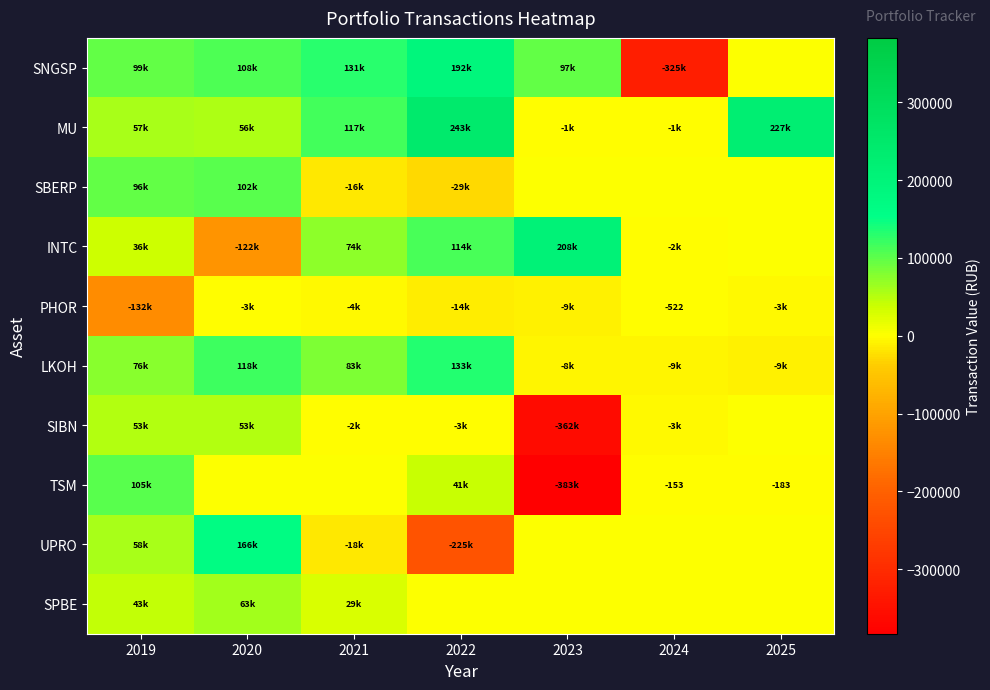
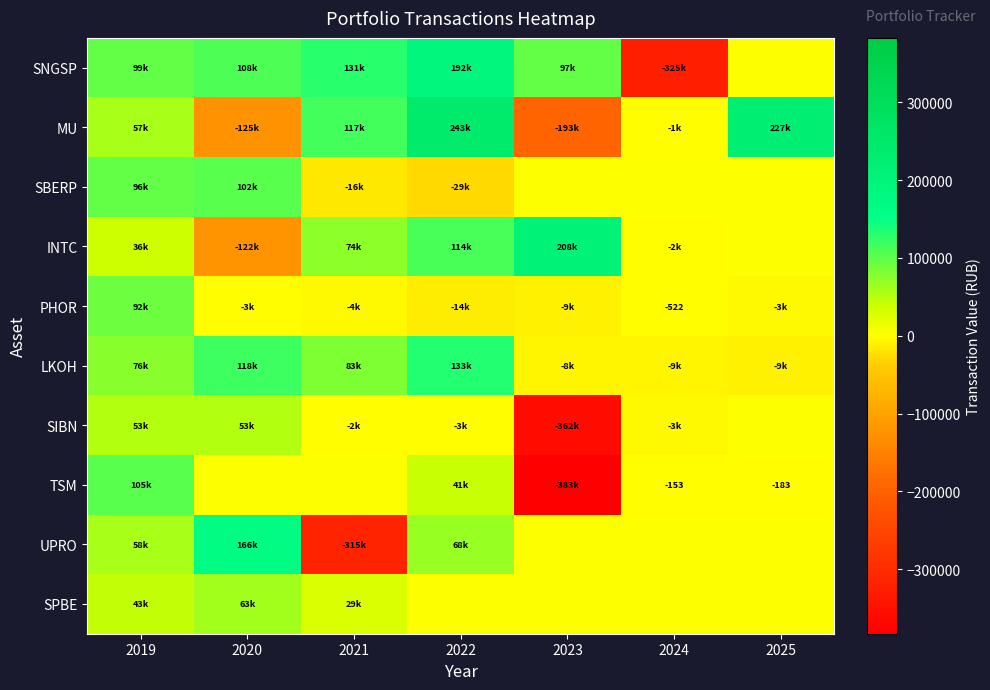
MU, 2020: 56k -> -125k
MU, 2023: -1k -> -193k
PHOR, 2019: -132k -> 92k
UPRO, 2021: -18k -> -315k
UPRO, 2022: -225k -> 68k
